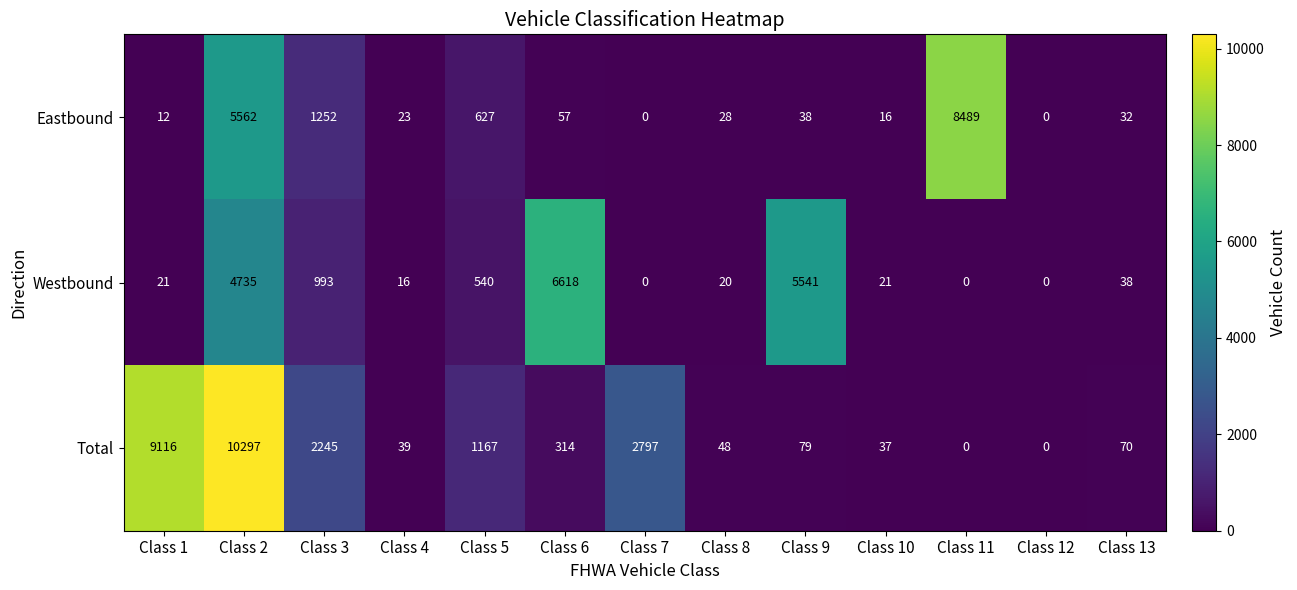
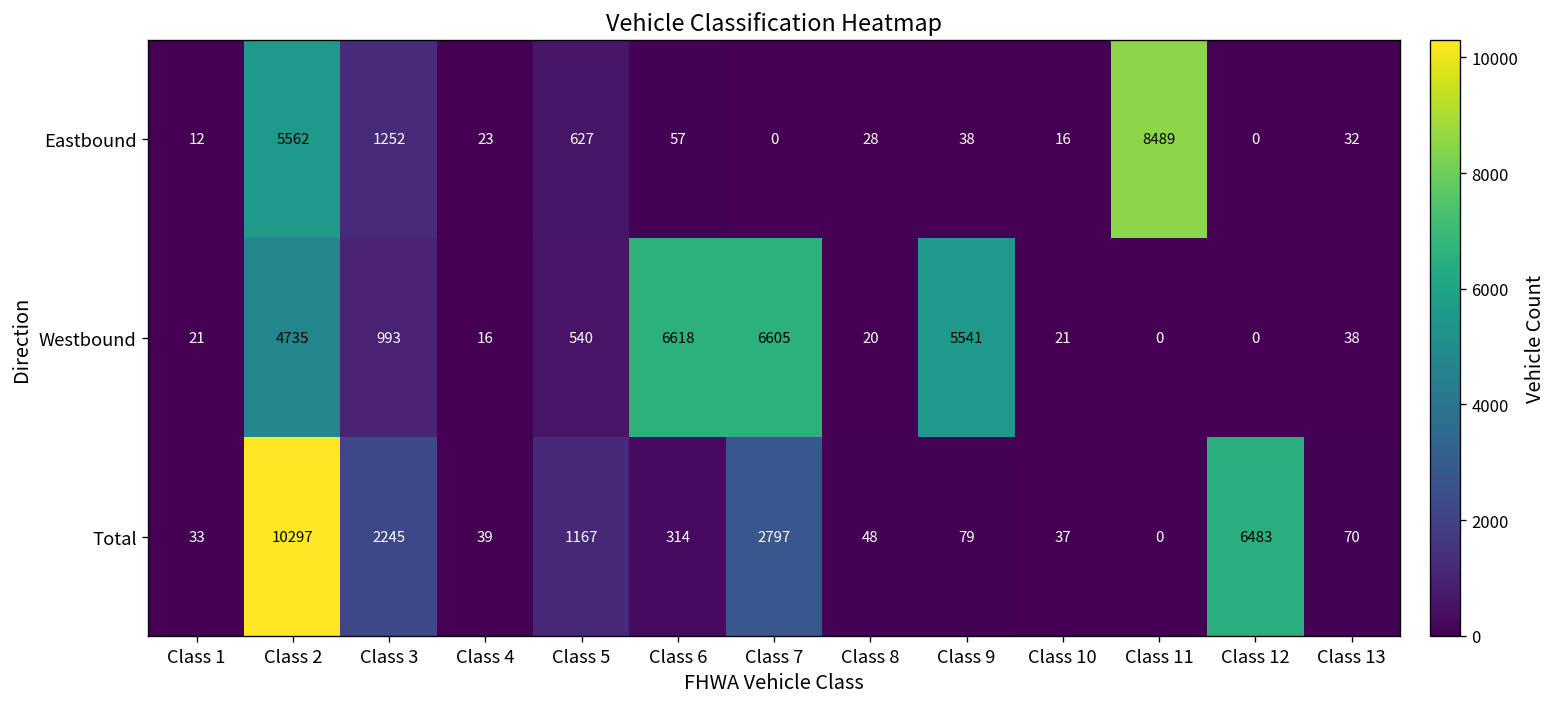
Westbound, Class 7: 0 -> 6605
Total, Class 1: 9116 -> 33
Total, Class 12: 0 -> 6483
